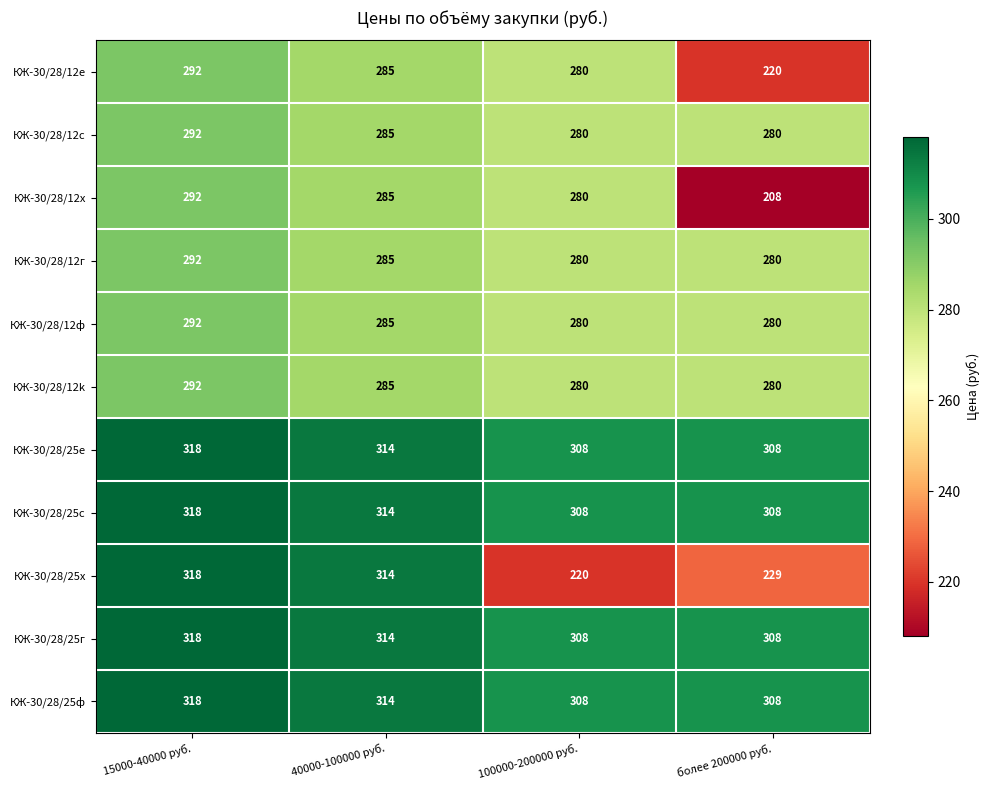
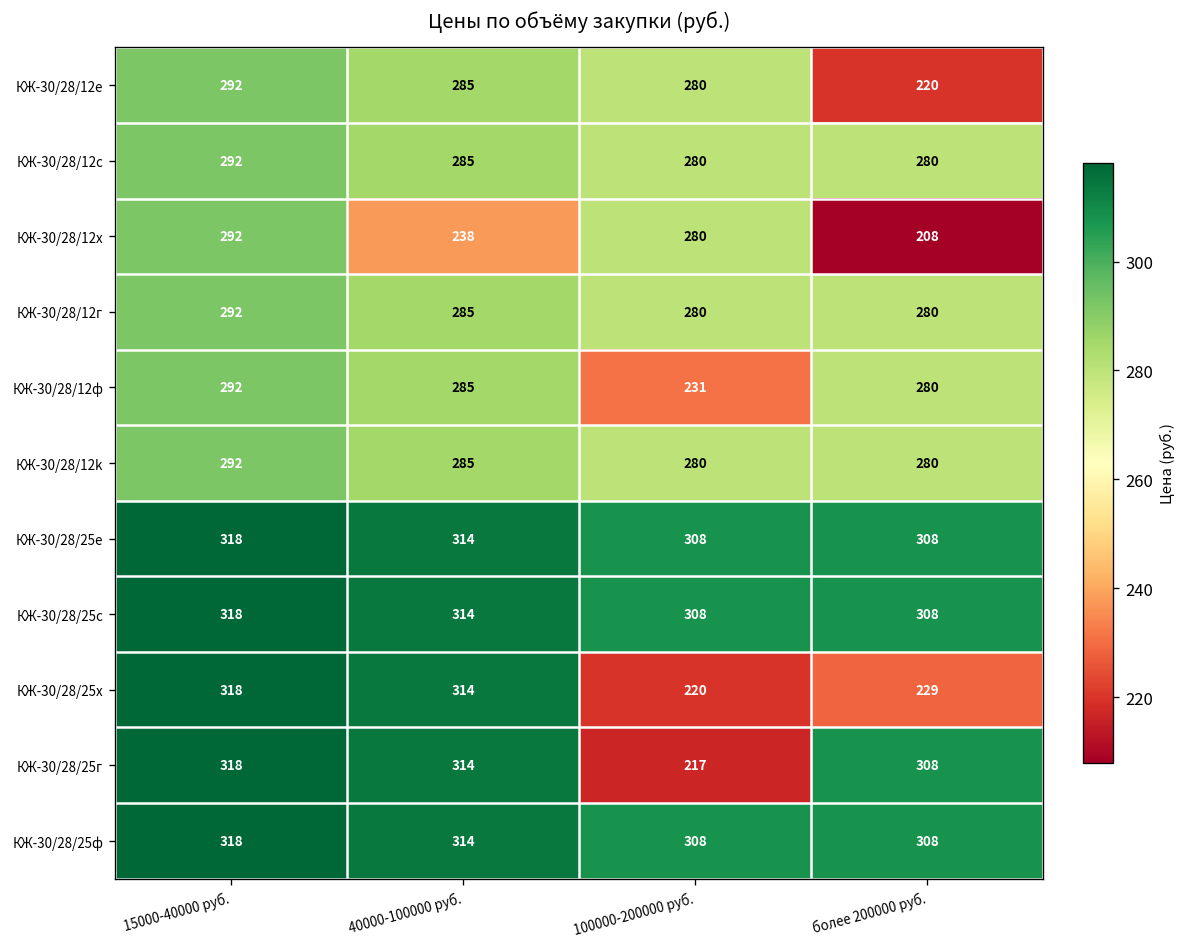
КЖ-30/28/12x, 40000-100000 руб.: 285 -> 238
КЖ-30/28/12ф, 100000-200000 руб.: 280 -> 231
КЖ-30/28/25г, 100000-200000 руб.: 308 -> 217
